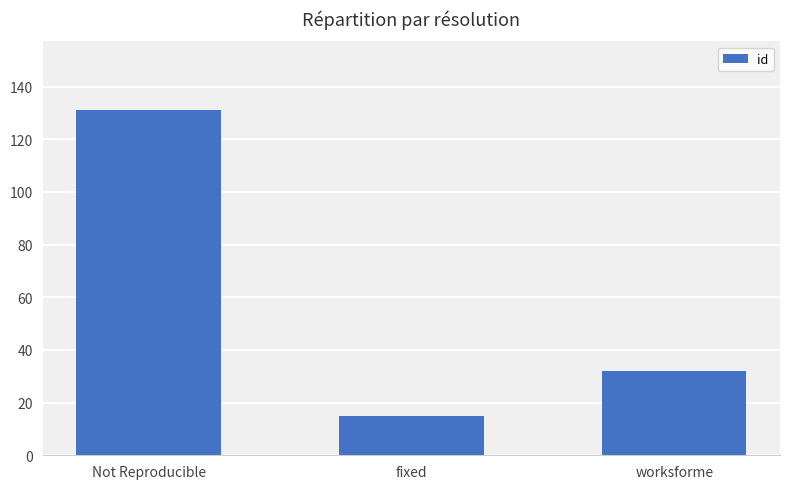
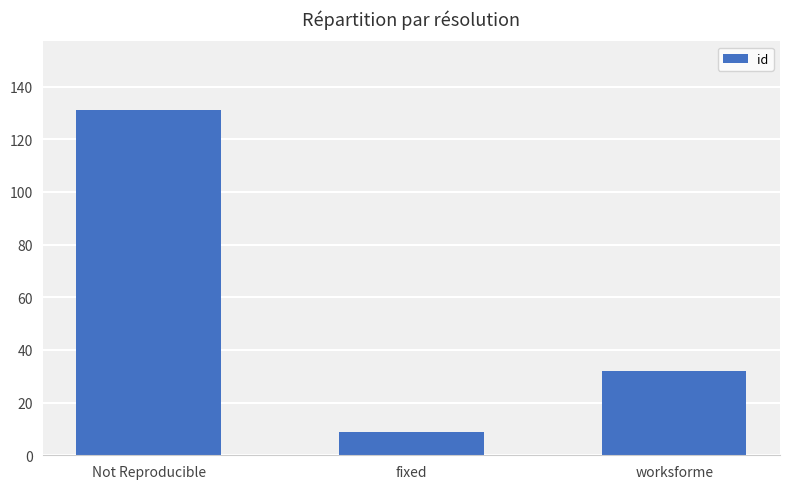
fixed: 15 -> 9
